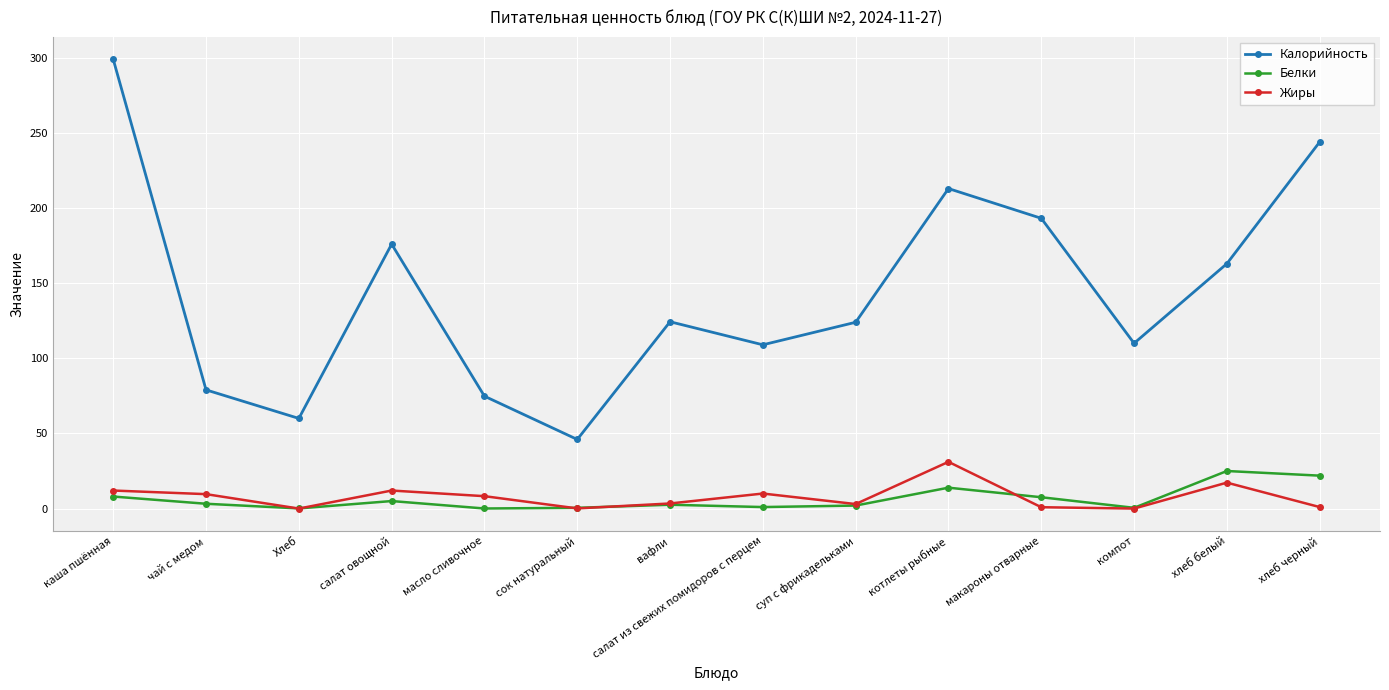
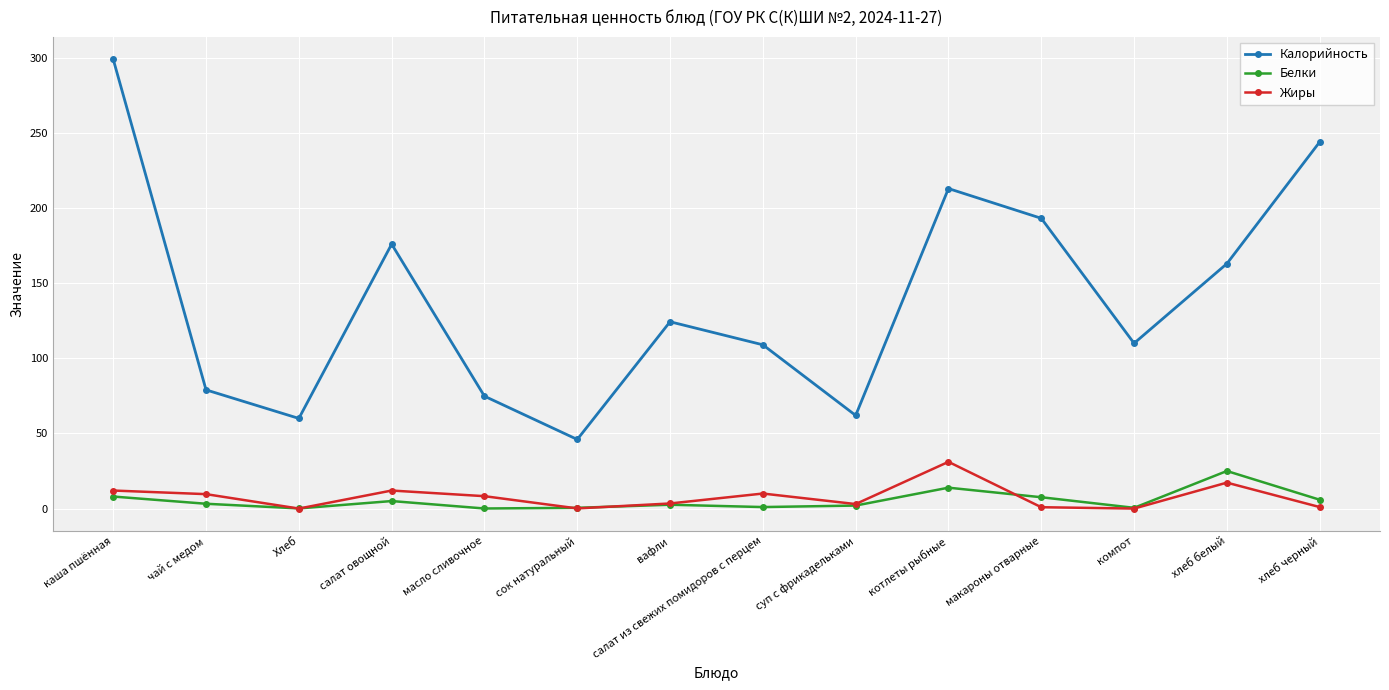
Калорийность, суп с фрикадельками: 124 -> 62
Белки, хлеб черный: 22 -> 6
